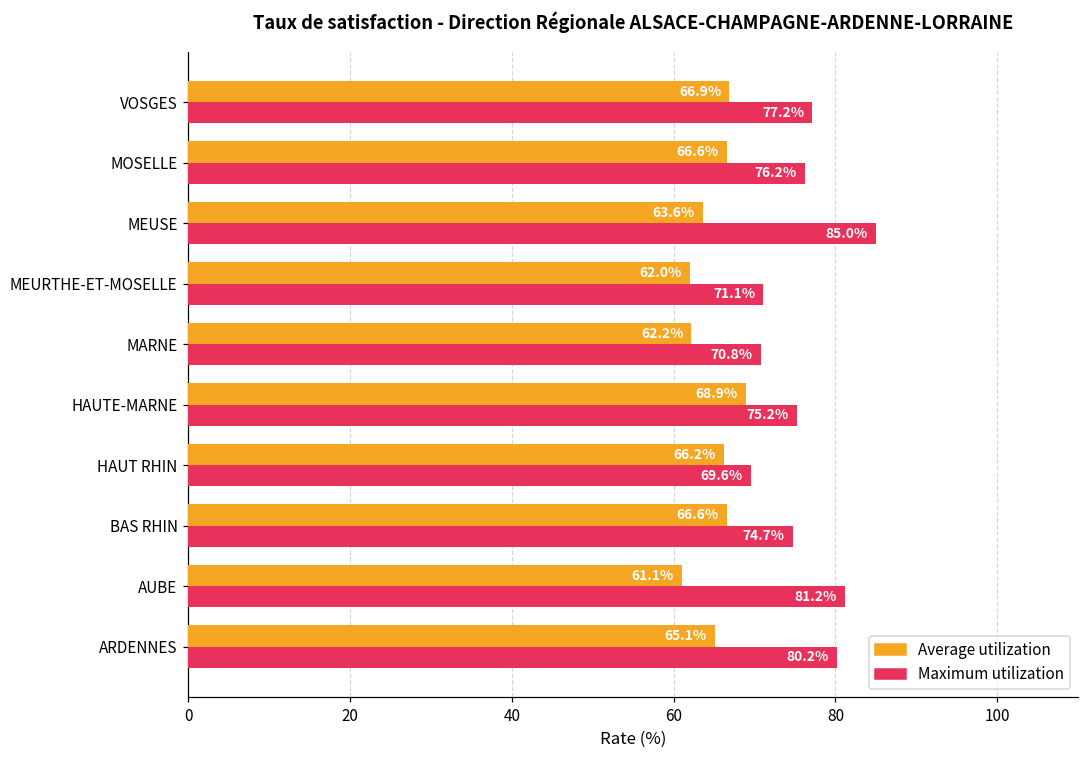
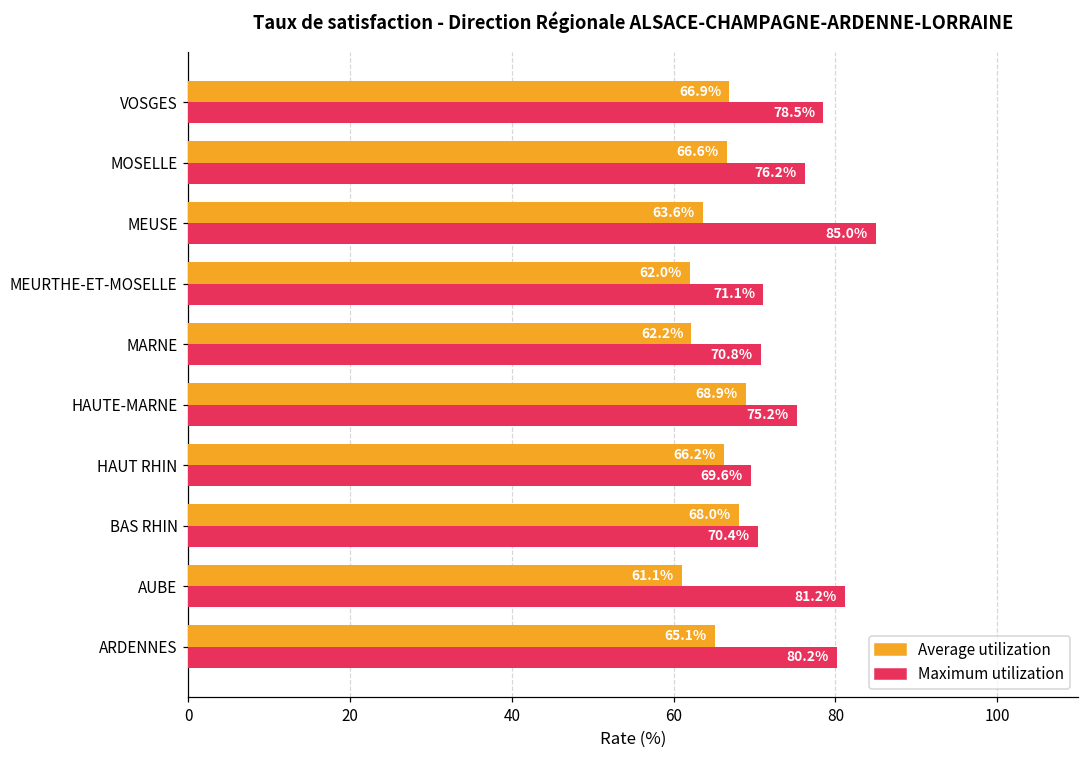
Maximum utilization, VOSGES: 77.2% -> 78.5%
Average utilization, BAS RHIN: 66.6% -> 68.0%
Maximum utilization, BAS RHIN: 74.7% -> 70.4%
